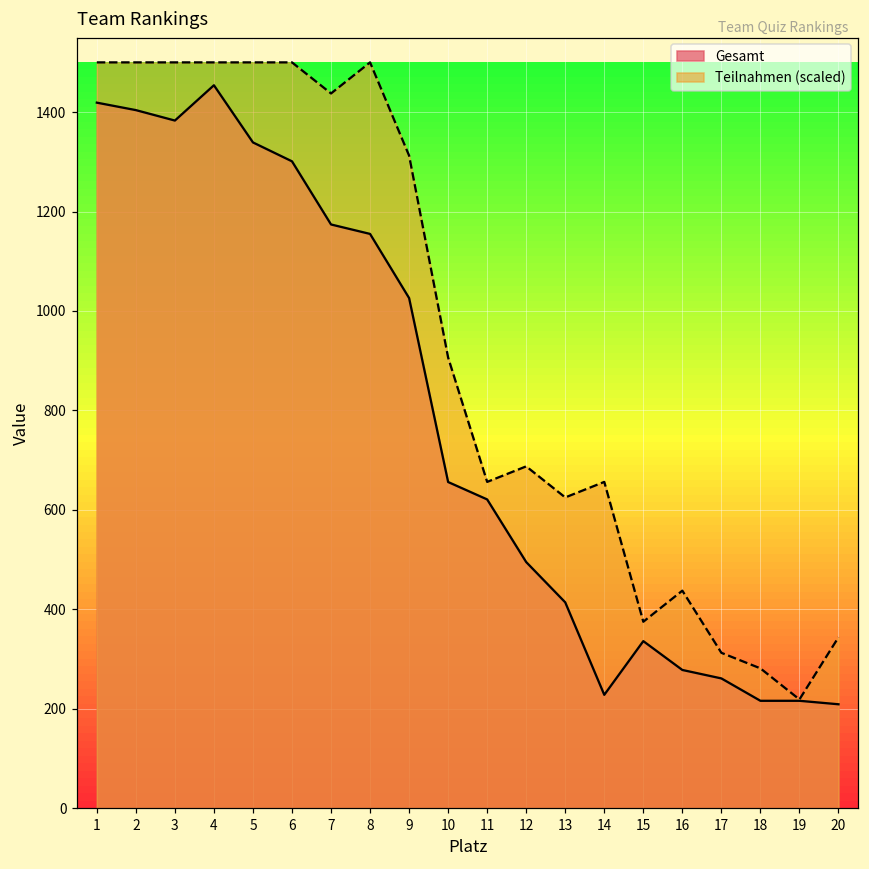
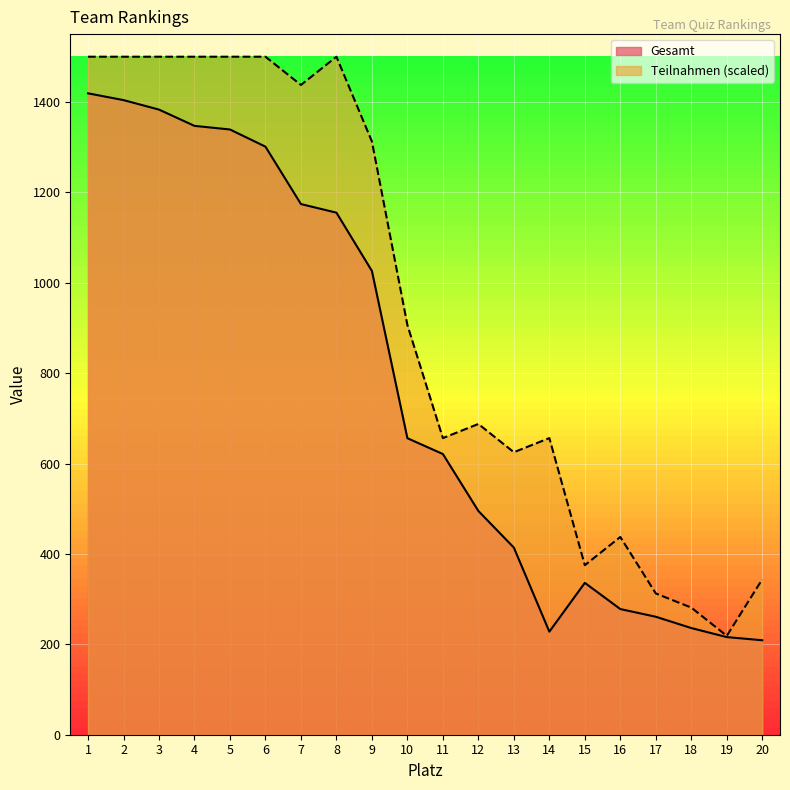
Gesamt, 4: 1450 -> 1350
Gesamt, 18: 220 -> 240
